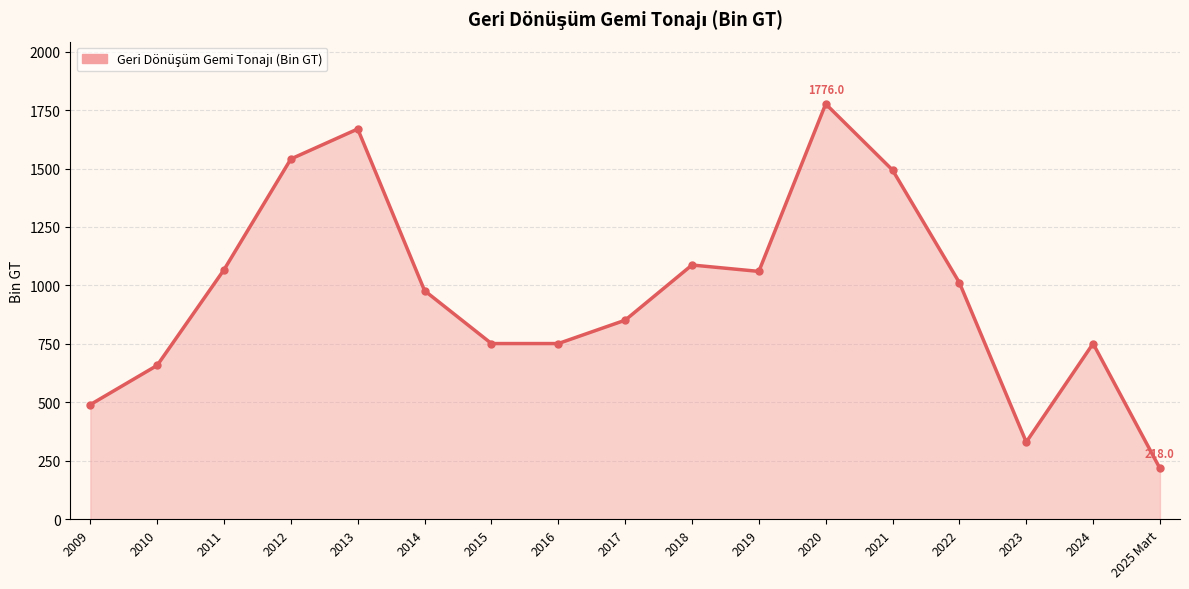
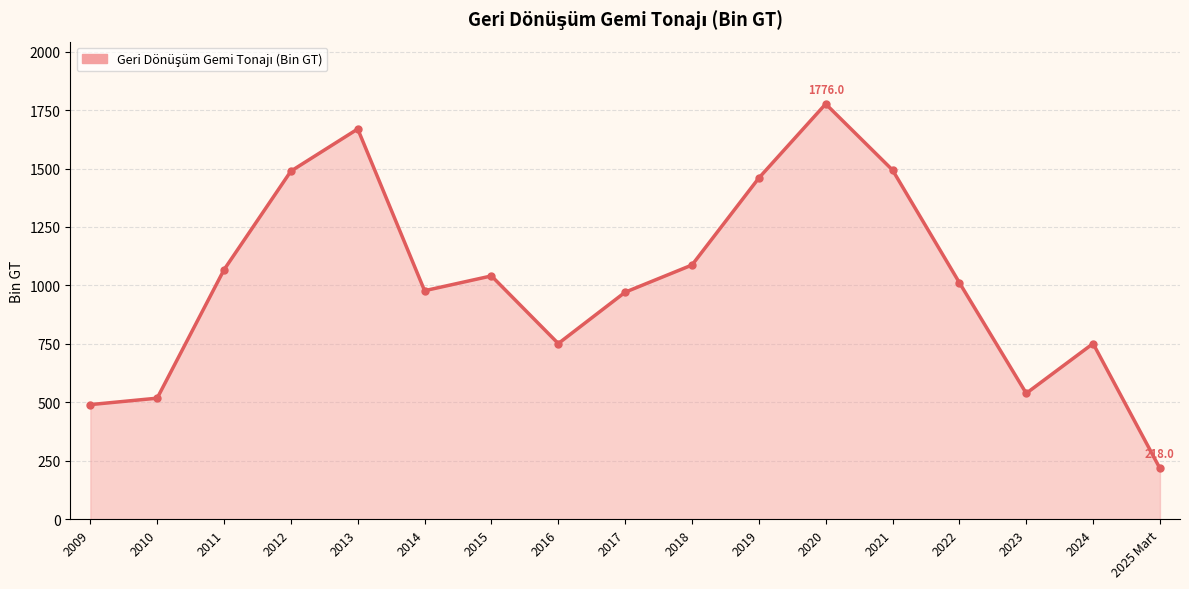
2010: 660 -> 520
2012: 1540 -> 1490
2015: 750 -> 1040
2017: 850 -> 970
2019: 1060 -> 1460
2023: 330 -> 540
